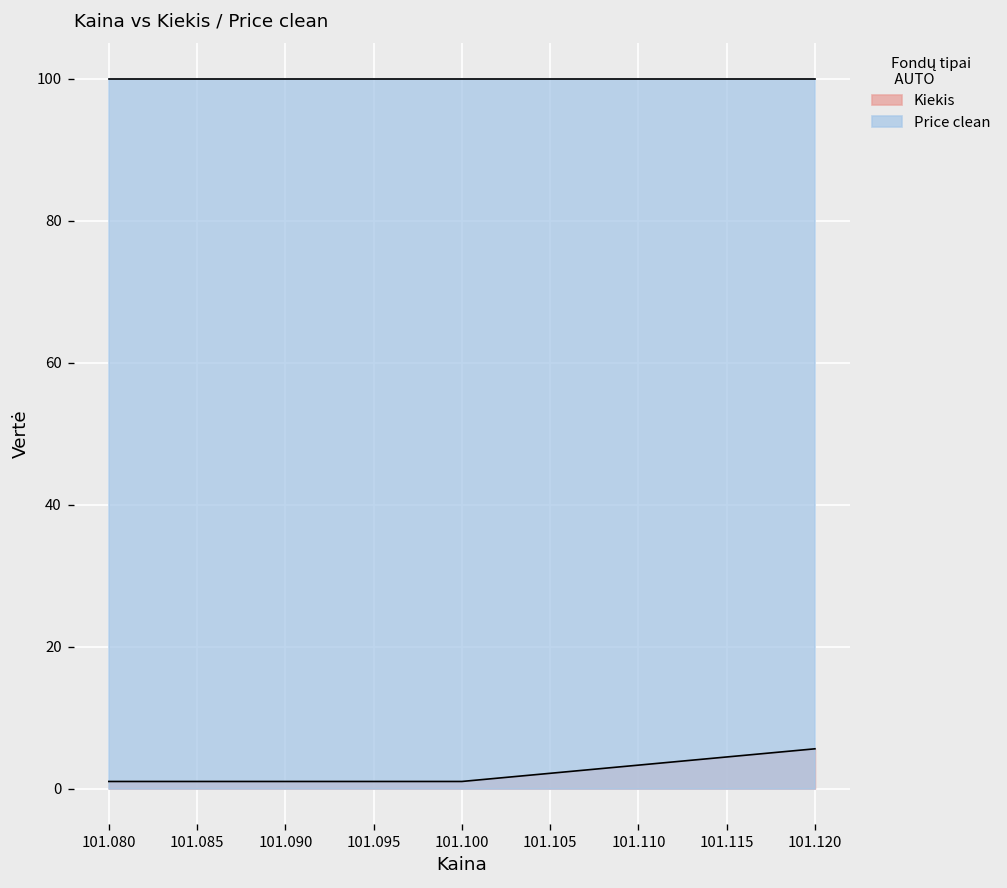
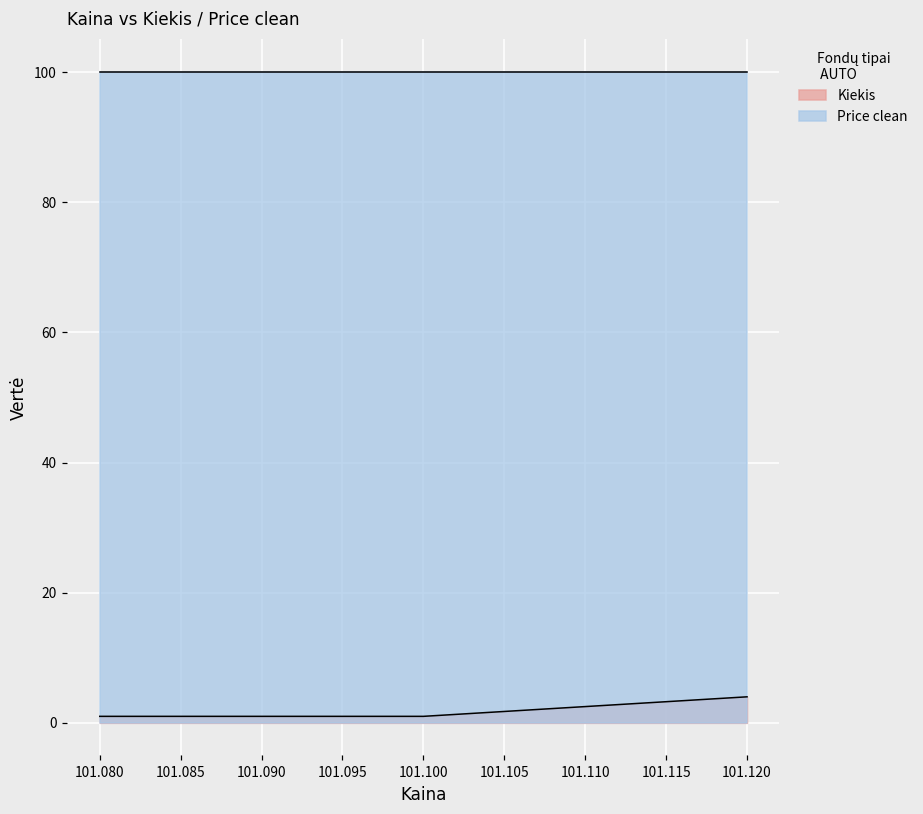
Kiekis, 101.120: 6 -> 4
